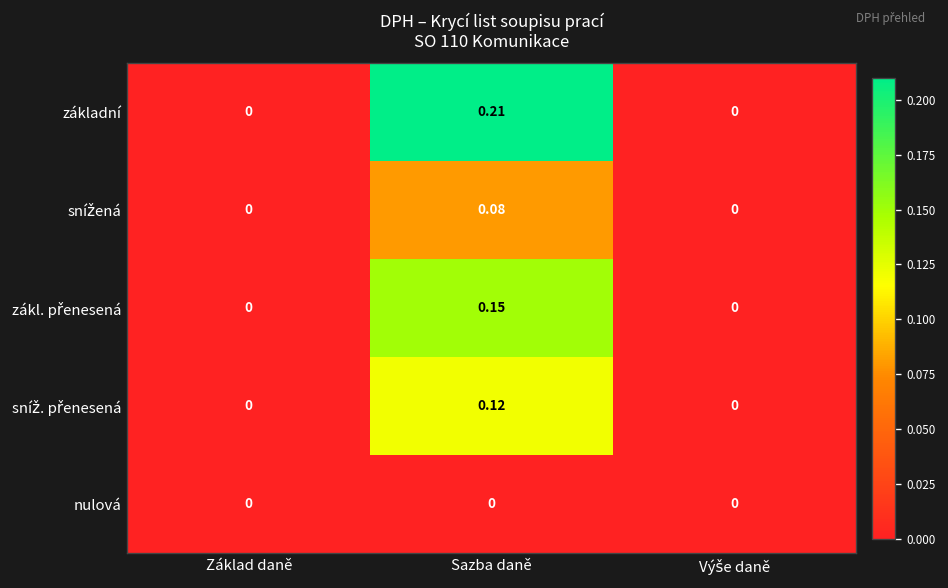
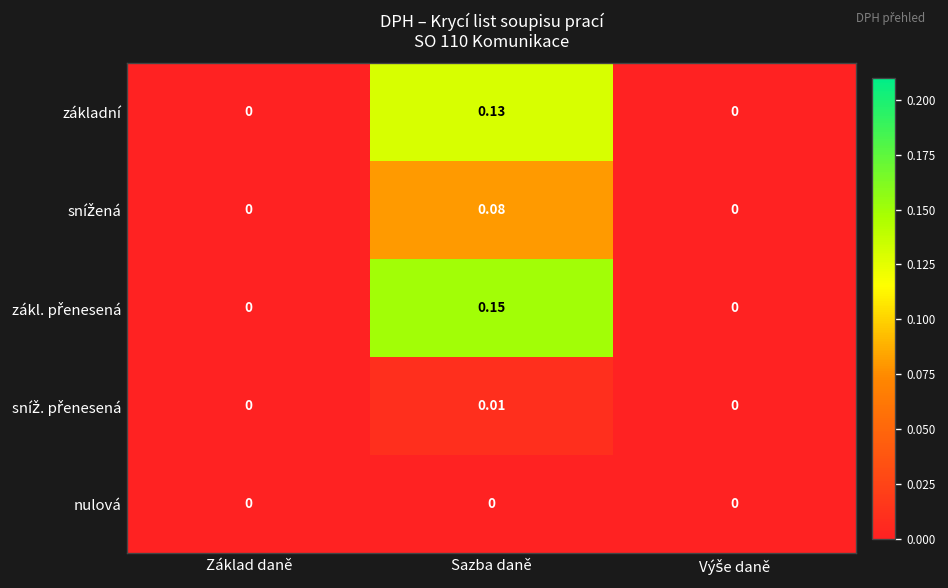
základní, Sazba daně: 0.21 -> 0.13
sníž. přenesená, Sazba daně: 0.12 -> 0.01
